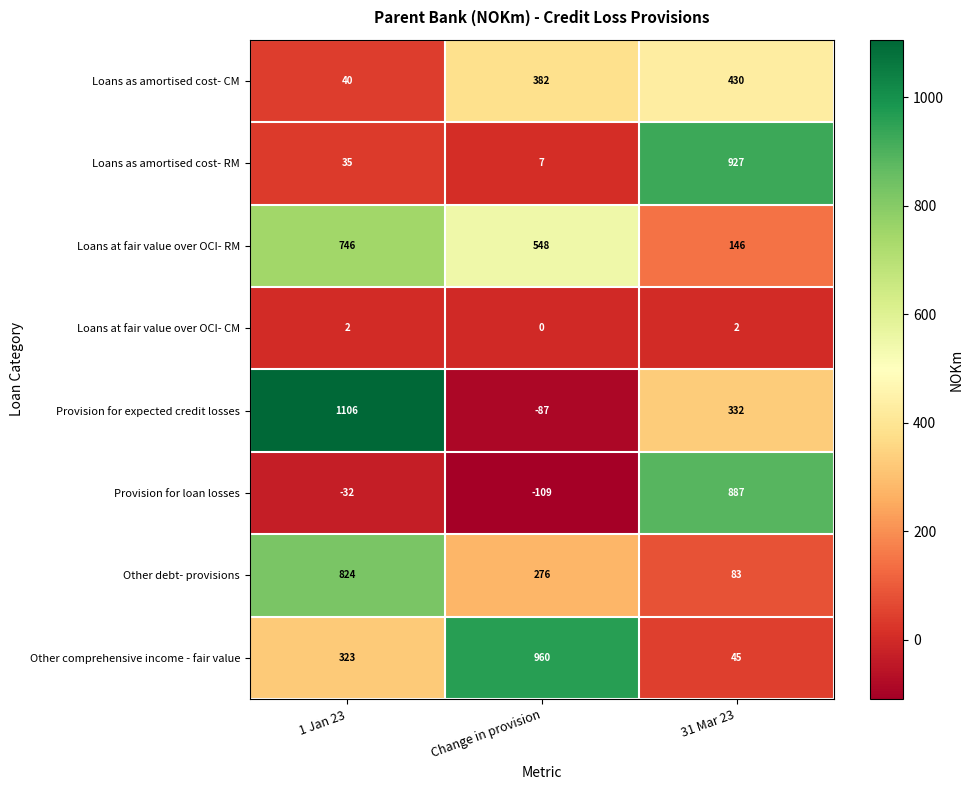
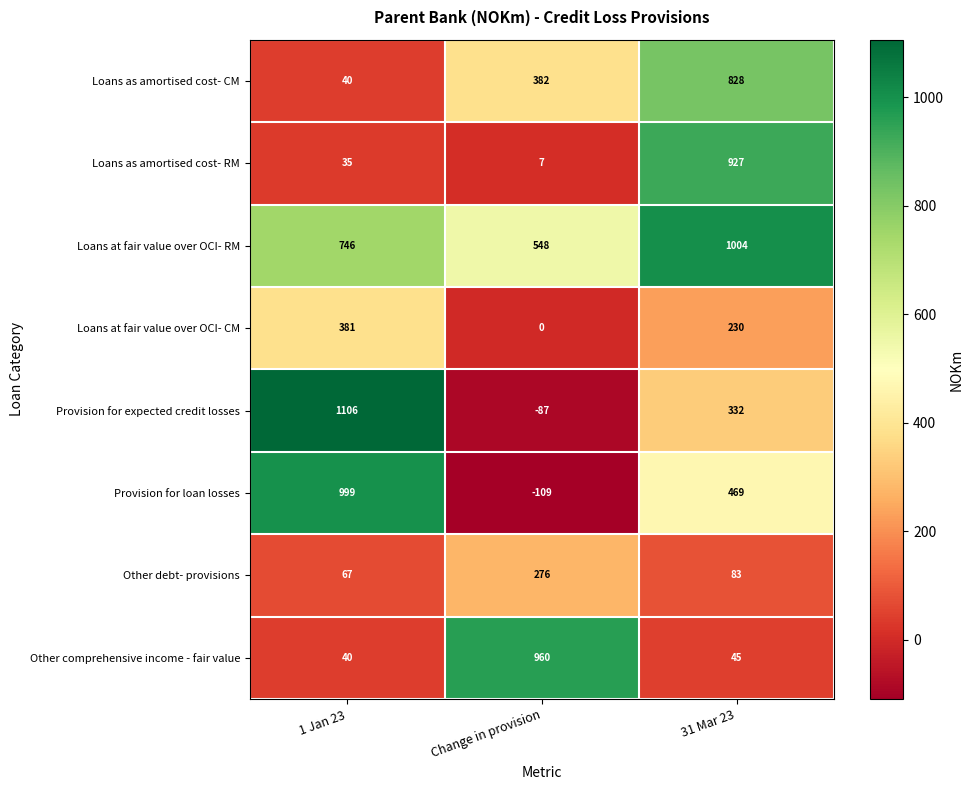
Loans as amortised cost- CM, 31 Mar 23: 430 -> 828
Loans at fair value over OCI- RM, 31 Mar 23: 146 -> 1004
Loans at fair value over OCI- CM, 1 Jan 23: 2 -> 381
Loans at fair value over OCI- CM, 31 Mar 23: 2 -> 230
Provision for loan losses, 1 Jan 23: -32 -> 999
Provision for loan losses, 31 Mar 23: 887 -> 469
Other debt- provisions, 1 Jan 23: 824 -> 67
Other comprehensive income - fair value, 1 Jan 23: 323 -> 40
